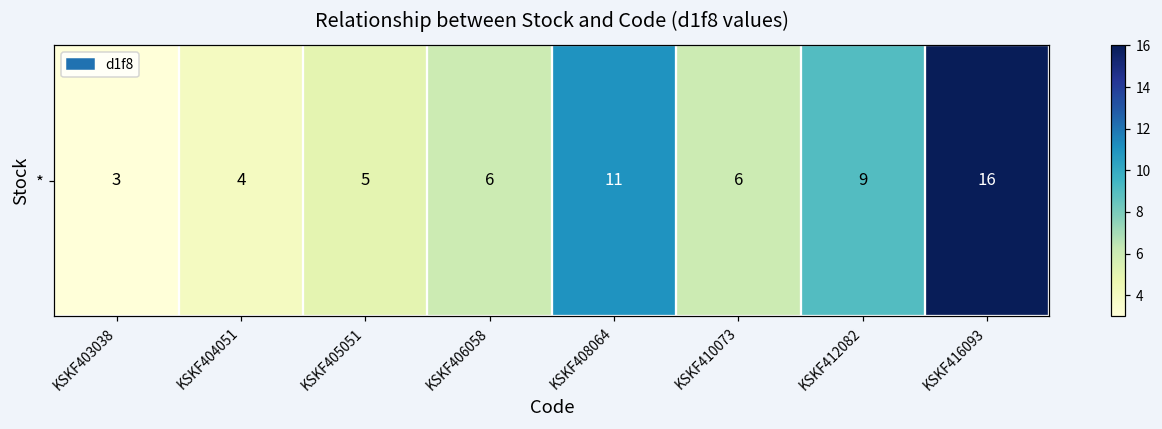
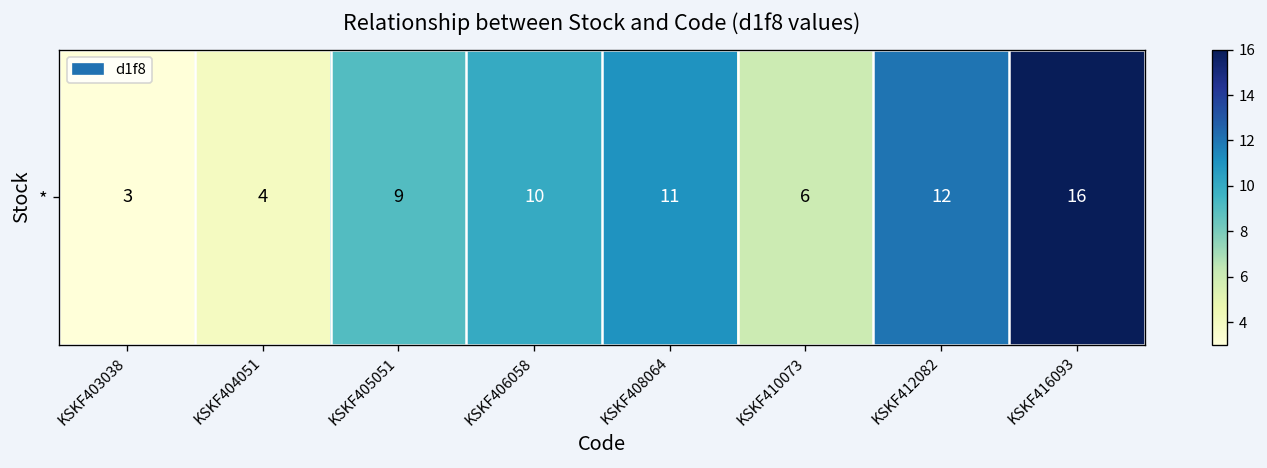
*, KSKF405051: 5 -> 9
*, KSKF406058: 6 -> 10
*, KSKF412082: 9 -> 12
